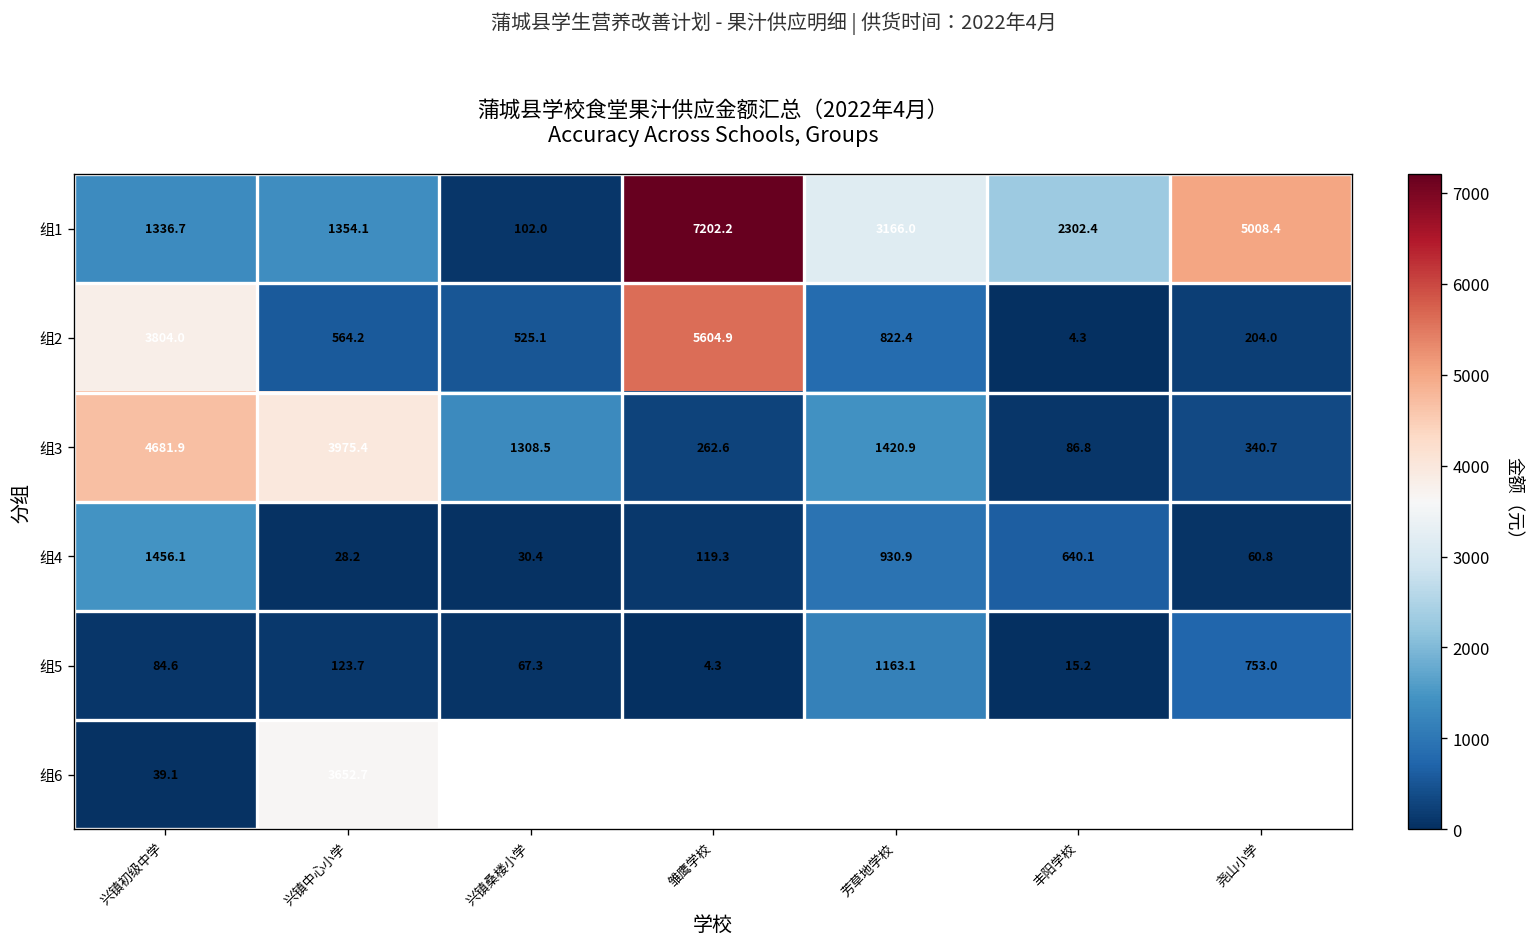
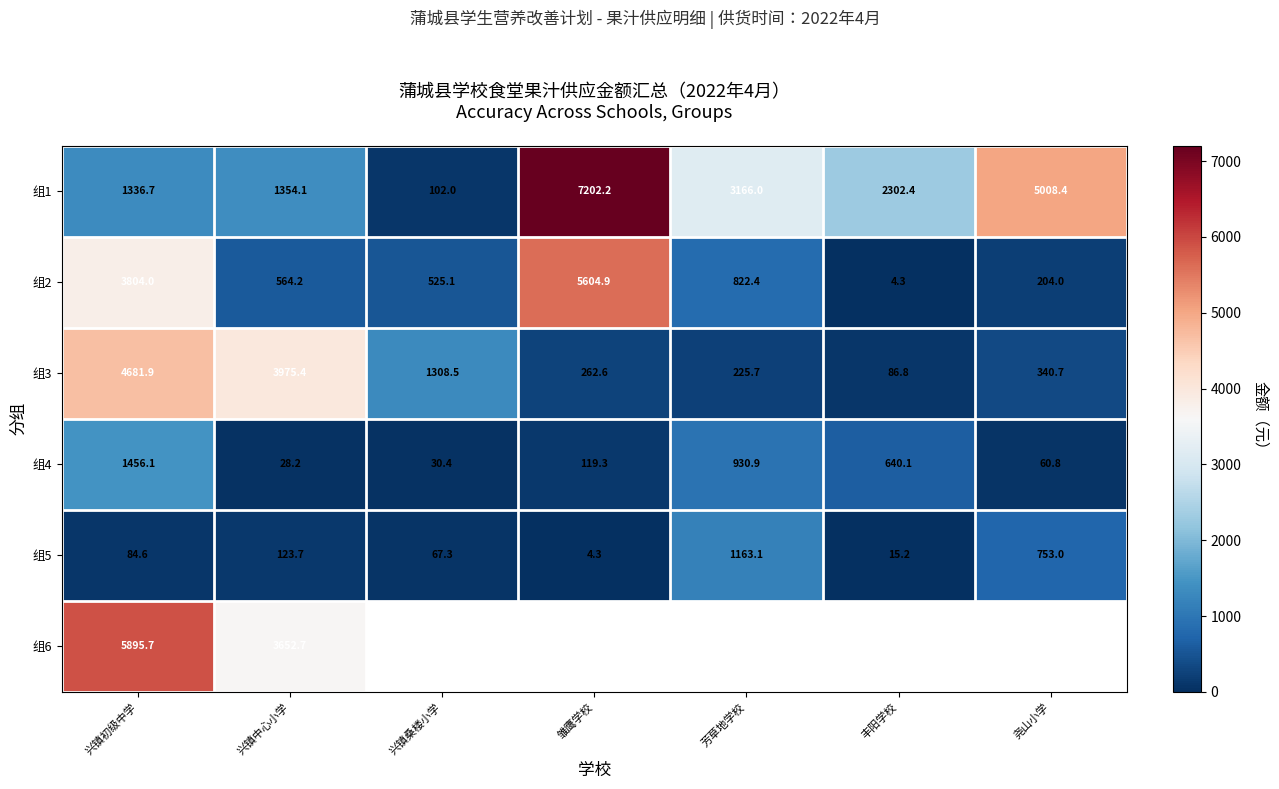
组3, 芳草地学校: 1420.9 -> 225.7
组6, 兴镇初级中学: 39.1 -> 5895.7
